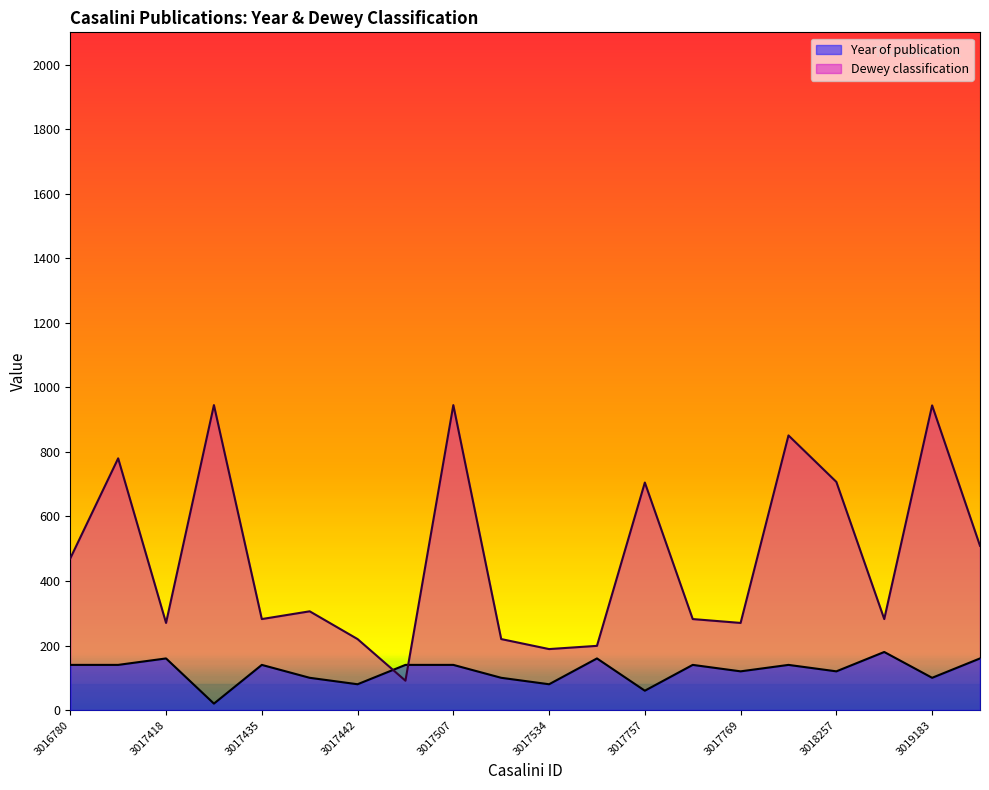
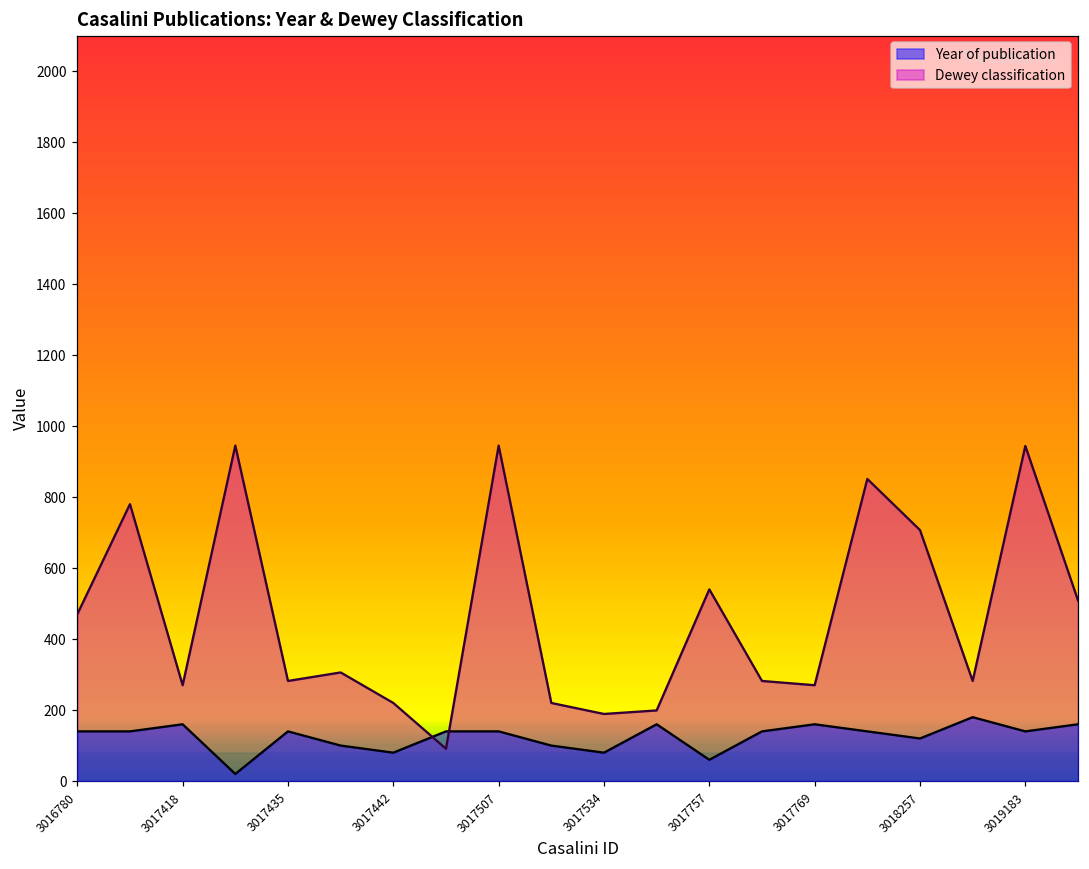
Dewey classification, 3017757: 710 -> 540
Year of publication, 3017769: 120 -> 160
Year of publication, 3019183: 100 -> 140
